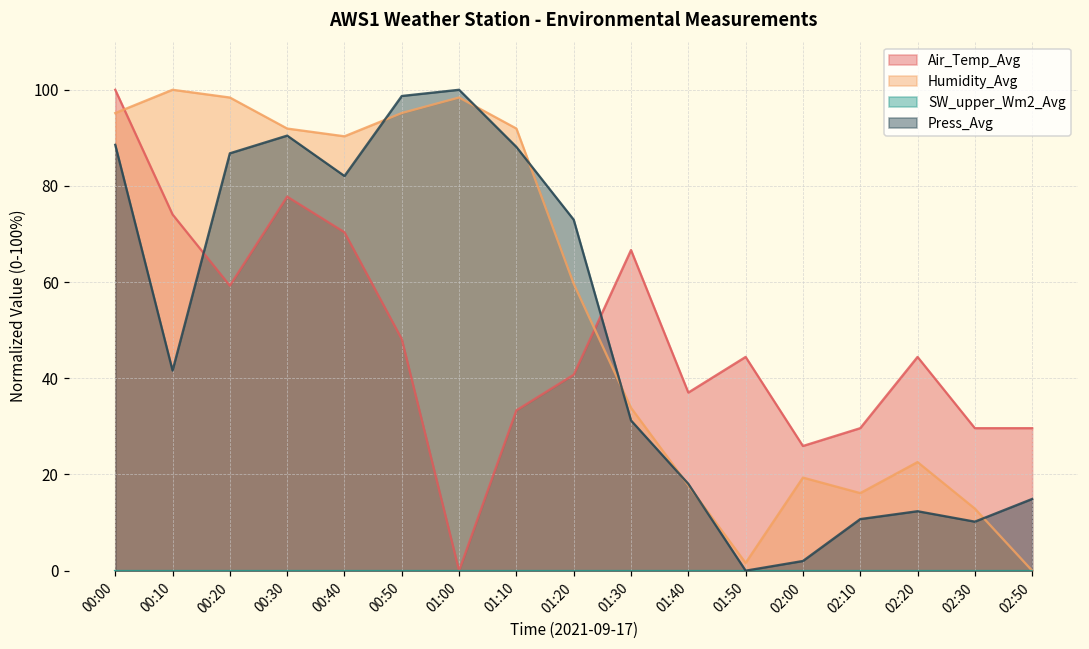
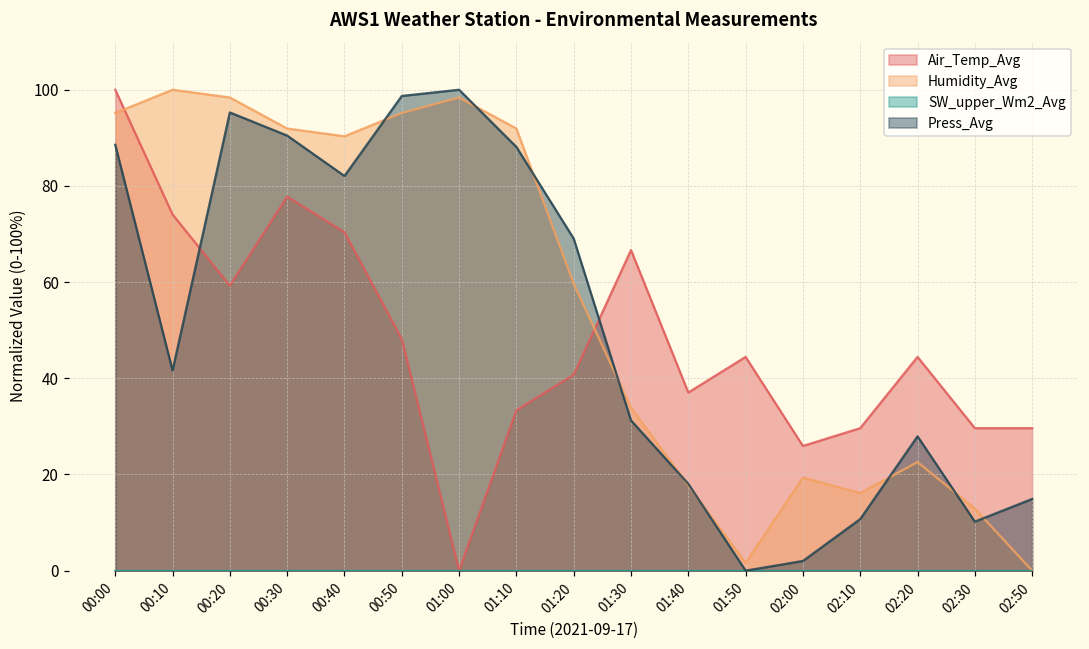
Press_Avg, 00:20: 87 -> 95
Press_Avg, 01:20: 73 -> 69
Press_Avg, 02:20: 12 -> 28
